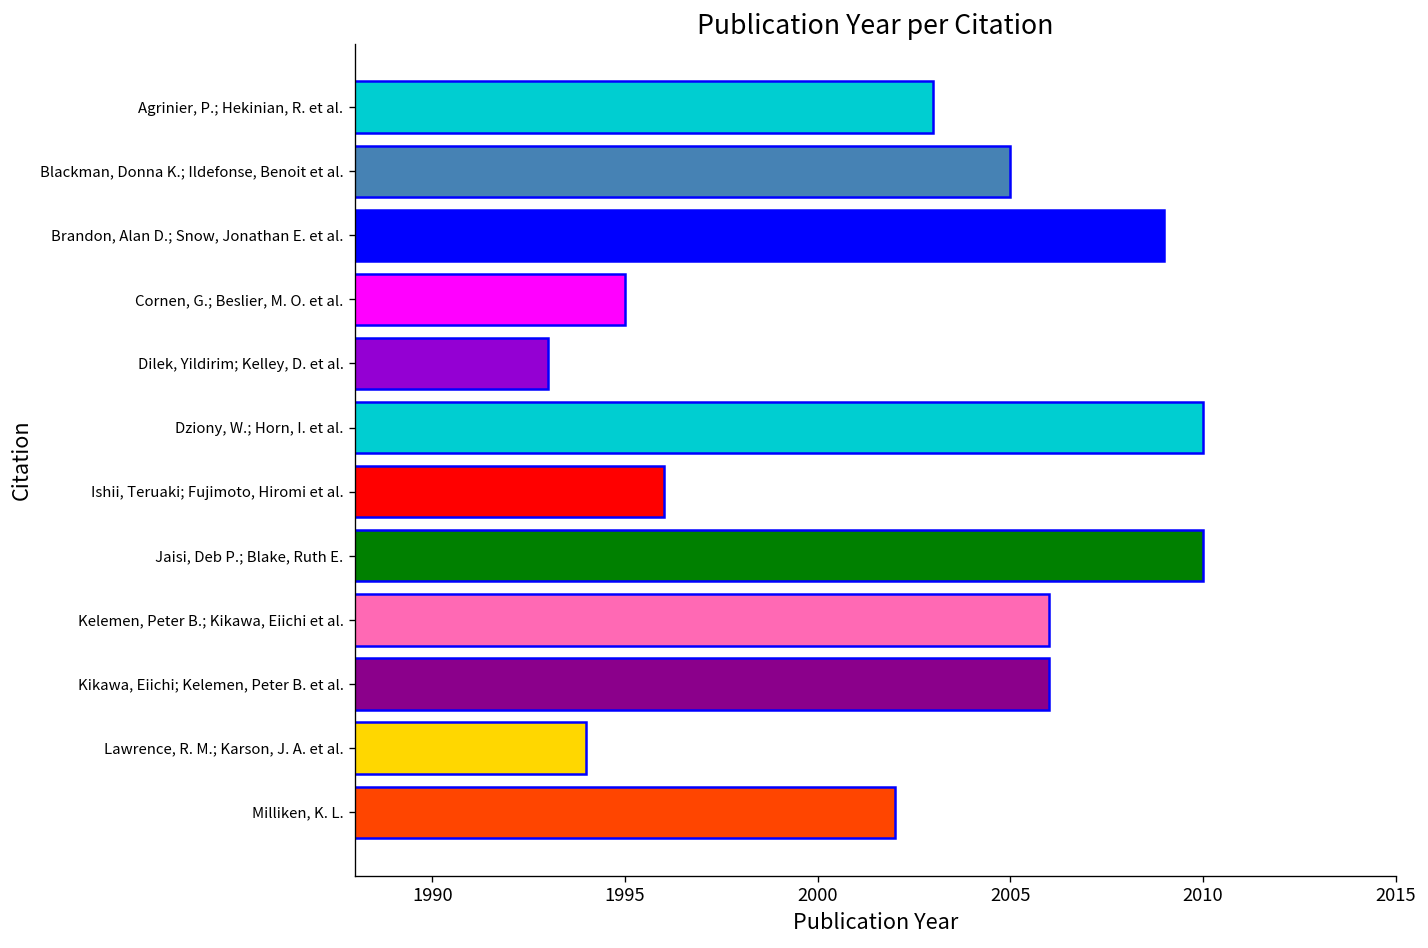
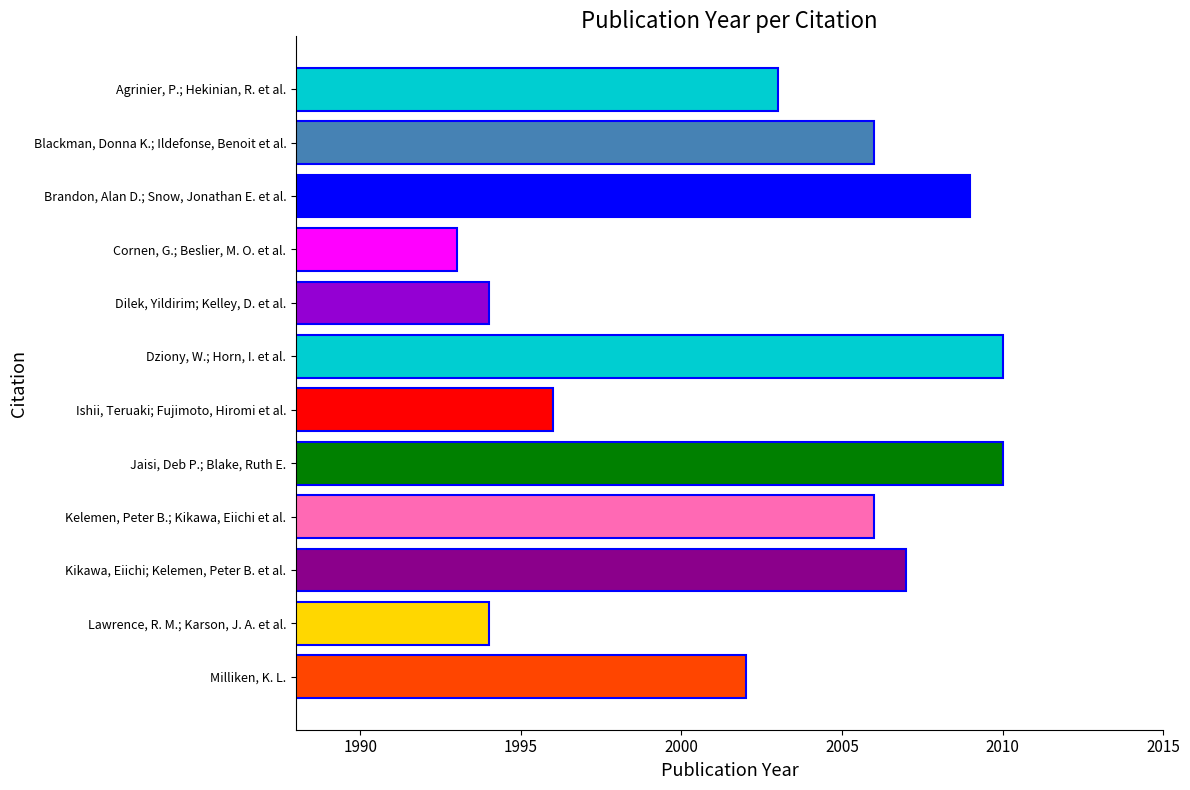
Blackman, Donna K.; Ildefonse, Benoit et al.: 2005 -> 2006
Cornen, G.; Beslier, M. O. et al.: 1995 -> 1993
Dilek, Yildirim; Kelley, D. et al.: 1993 -> 1994
Kikawa, Eiichi; Kelemen, Peter B. et al.: 2006 -> 2007
